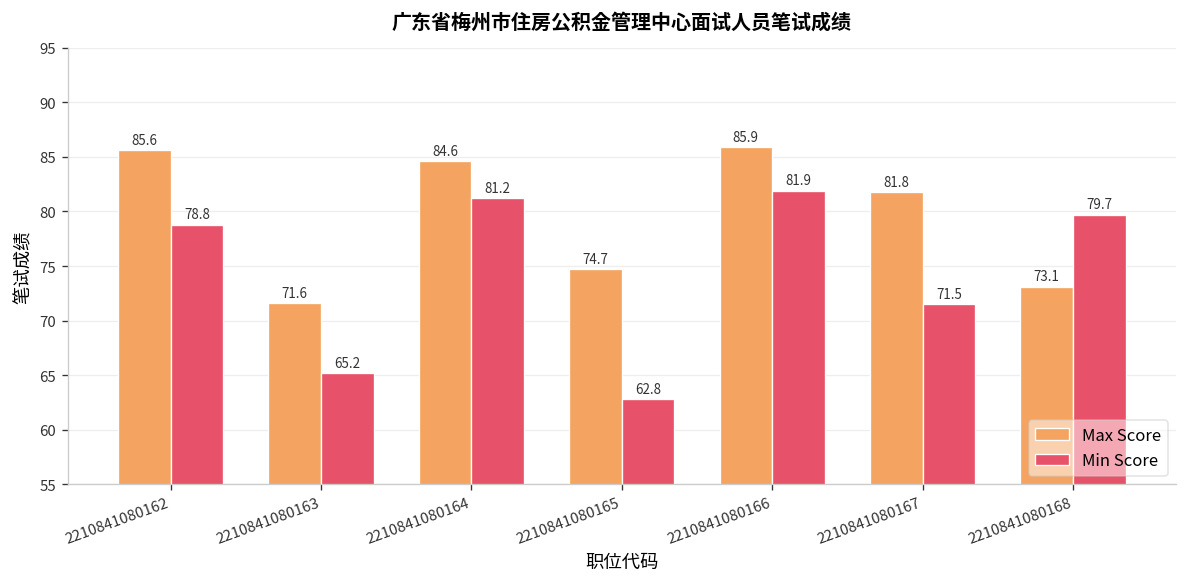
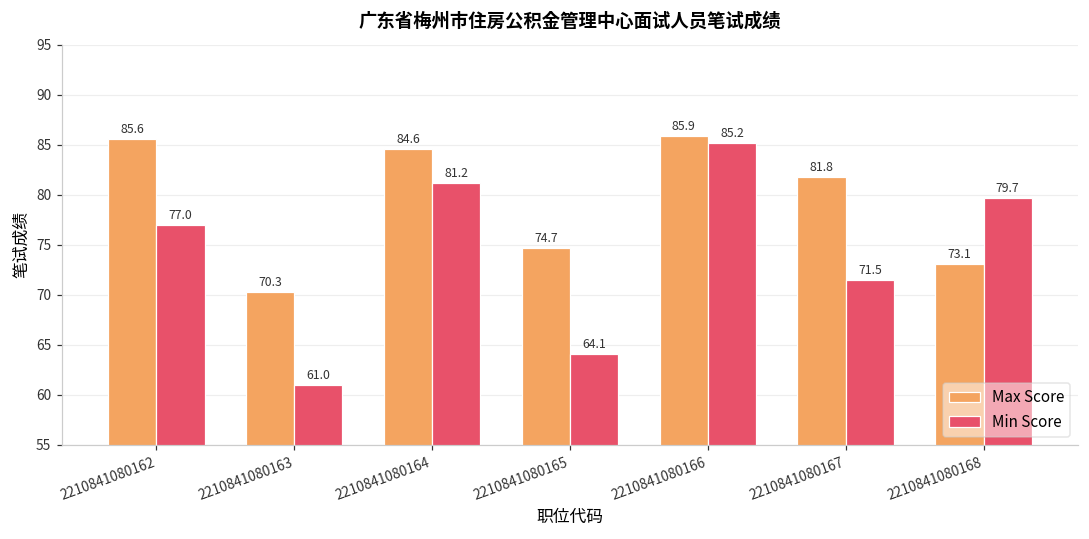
Min Score, 2210841080162: 78.8 -> 77.0
Max Score, 2210841080163: 71.6 -> 70.3
Min Score, 2210841080163: 65.2 -> 61.0
Min Score, 2210841080165: 62.8 -> 64.1
Min Score, 2210841080166: 81.9 -> 85.2
